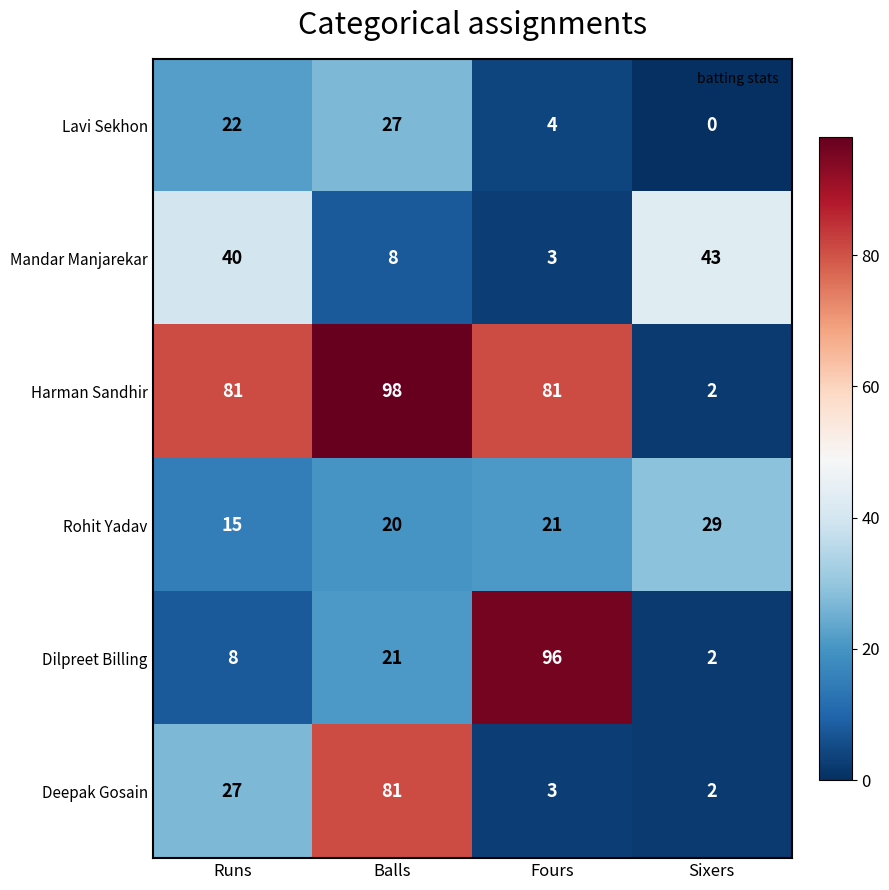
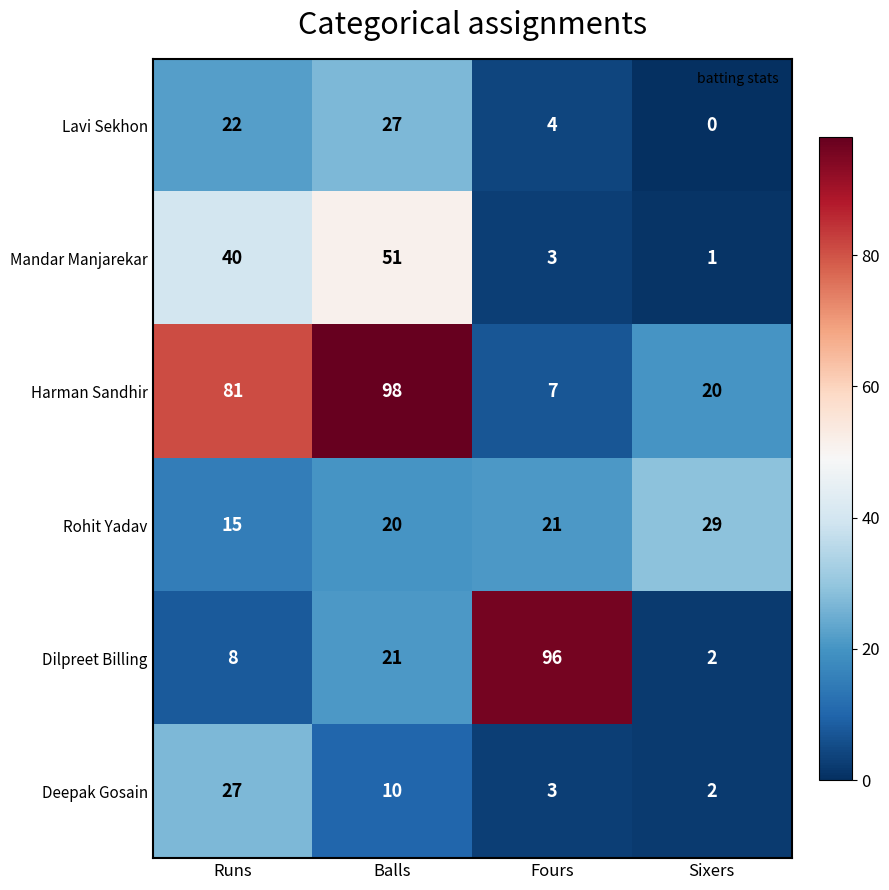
Mandar Manjarekar, Balls: 8 -> 51
Mandar Manjarekar, Sixers: 43 -> 1
Harman Sandhir, Fours: 81 -> 7
Harman Sandhir, Sixers: 2 -> 20
Deepak Gosain, Balls: 81 -> 10
